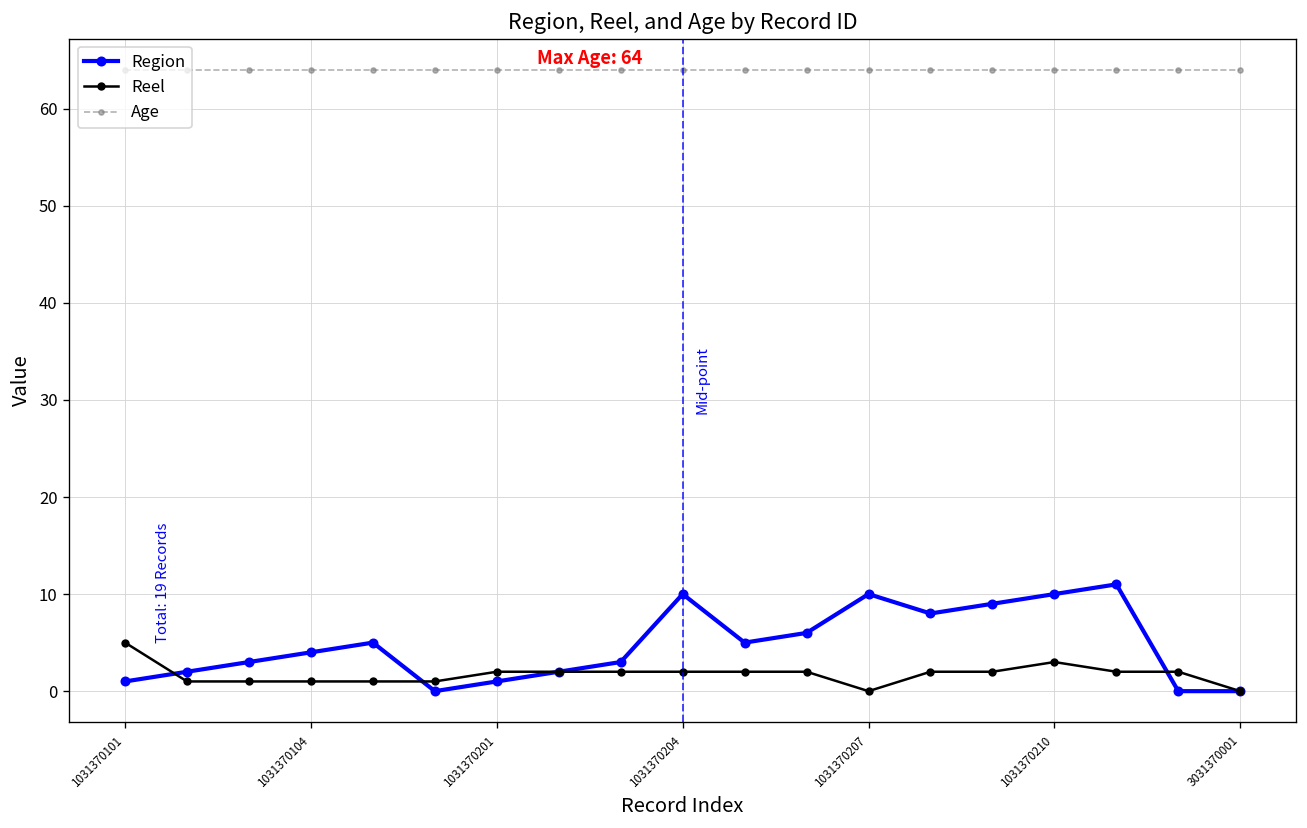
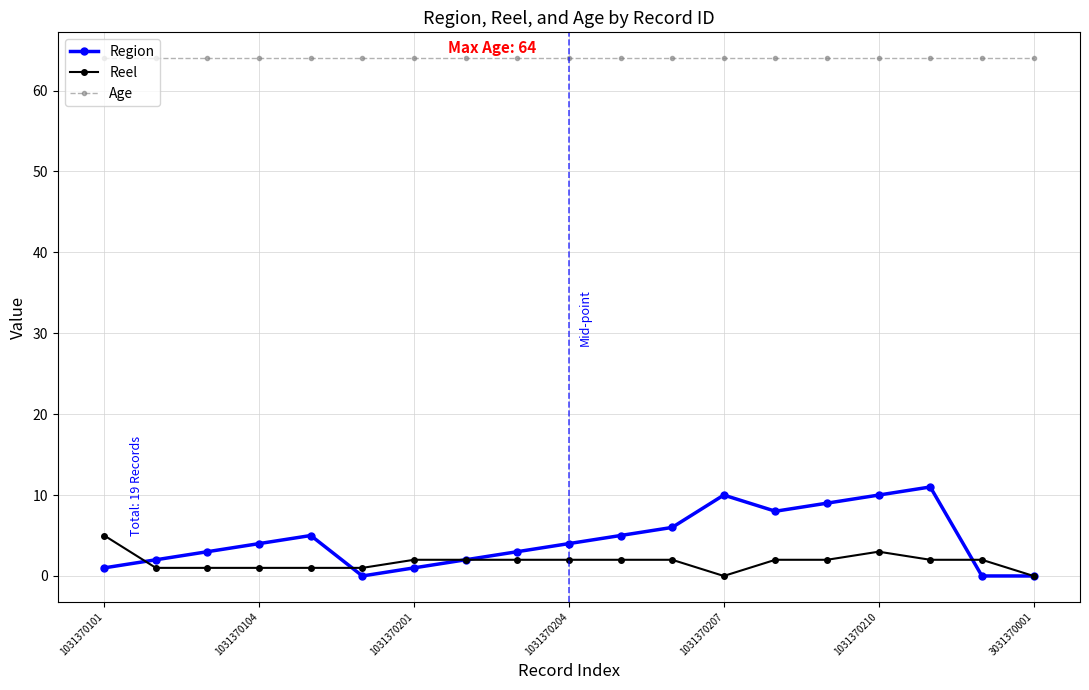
Region, 1031370204: 10 -> 4
